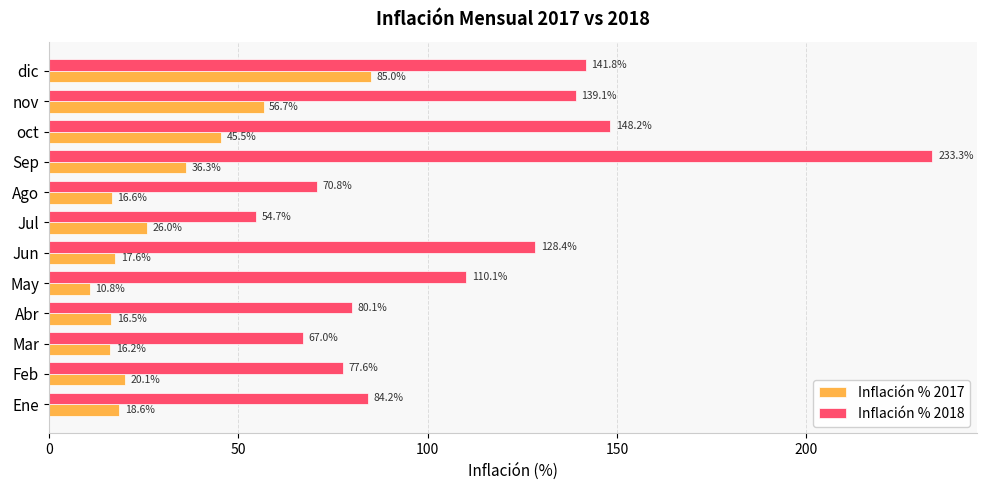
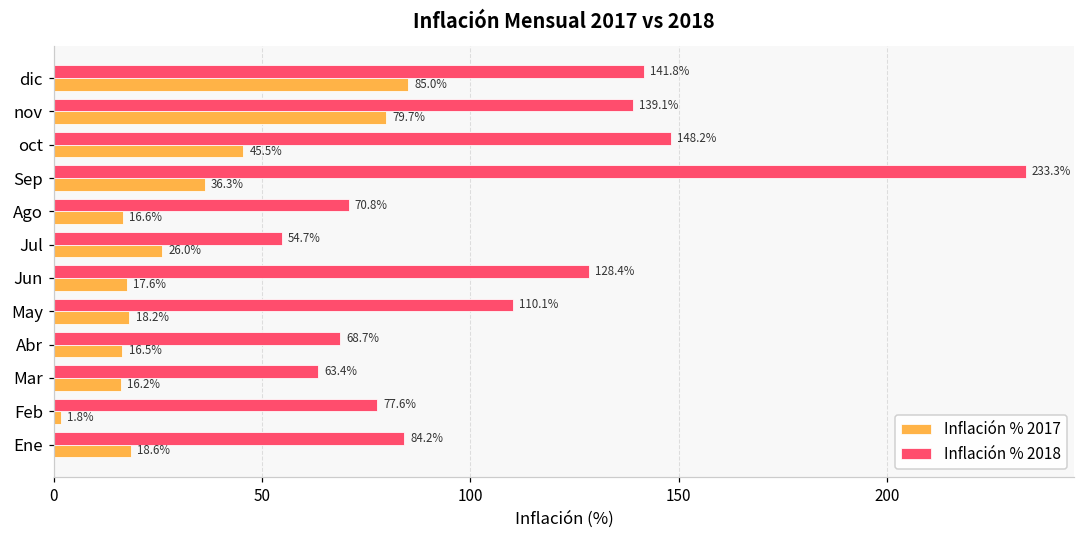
Inflación % 2017, nov: 56.7% -> 79.7%
Inflación % 2017, May: 10.8% -> 18.2%
Inflación % 2018, Abr: 80.1% -> 68.7%
Inflación % 2018, Mar: 67.0% -> 63.4%
Inflación % 2017, Feb: 20.1% -> 1.8%
